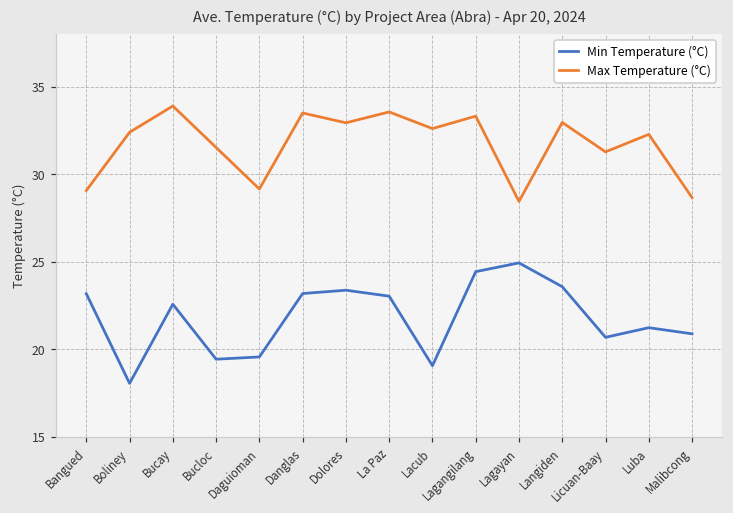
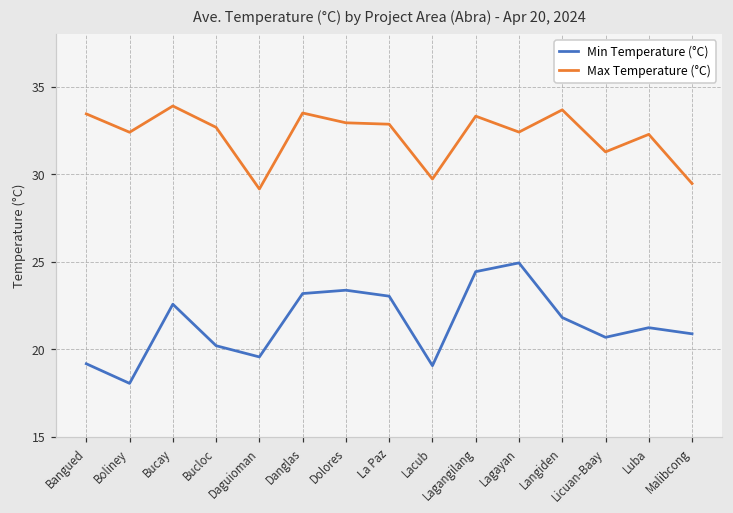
Min Temperature (°C), Bangued: 23.2 -> 19.2
Max Temperature (°C), Bangued: 29.1 -> 33.5
Min Temperature (°C), Bucloc: 19.4 -> 20.2
Max Temperature (°C), Bucloc: 31.5 -> 32.7
Max Temperature (°C), La Paz: 33.6 -> 32.9
Max Temperature (°C), Lacub: 32.6 -> 29.7
Max Temperature (°C), Lagayan: 28.5 -> 32.4
Min Temperature (°C), Langiden: 23.6 -> 21.8
Max Temperature (°C), Langiden: 33.0 -> 33.7
Max Temperature (°C), Malibcong: 28.7 -> 29.5
